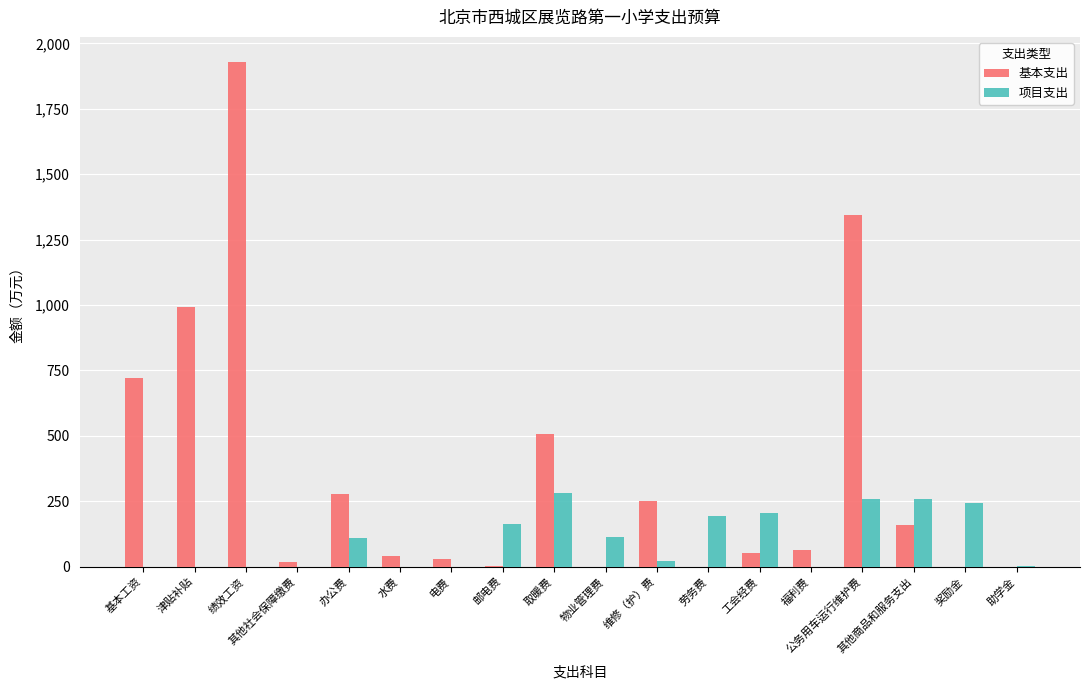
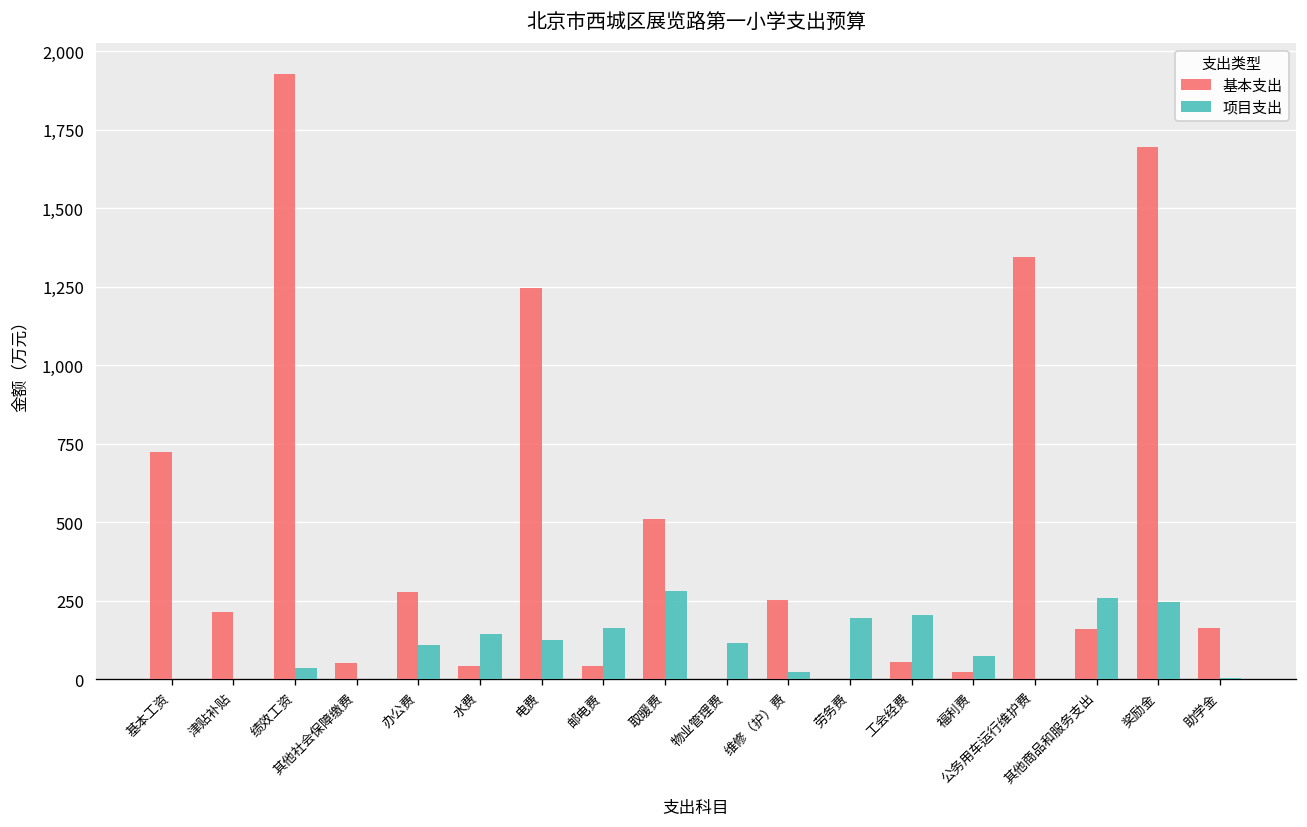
基本支出, 津贴补贴: 990 -> 210
项目支出, 绩效工资: 0 -> 40
基本支出, 其他社会保障缴费: 20 -> 50
项目支出, 水费: 0 -> 140
基本支出, 电费: 30 -> 1,250
项目支出, 电费: 0 -> 120
基本支出, 邮电费: 0 -> 40
基本支出, 福利费: 60 -> 20
项目支出, 福利费: 0 -> 70
项目支出, 公务用车运行维护费: 260 -> 0
基本支出, 奖励金: 0 -> 1,690
基本支出, 助学金: 0 -> 160
